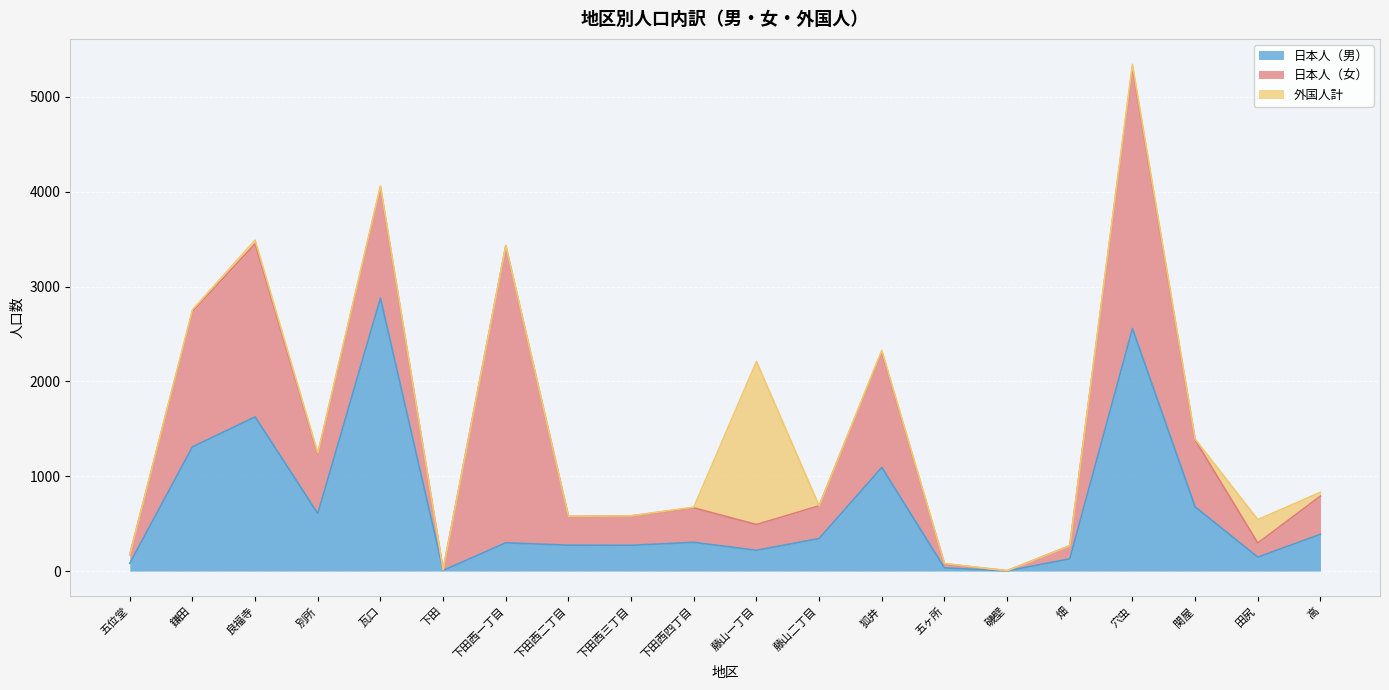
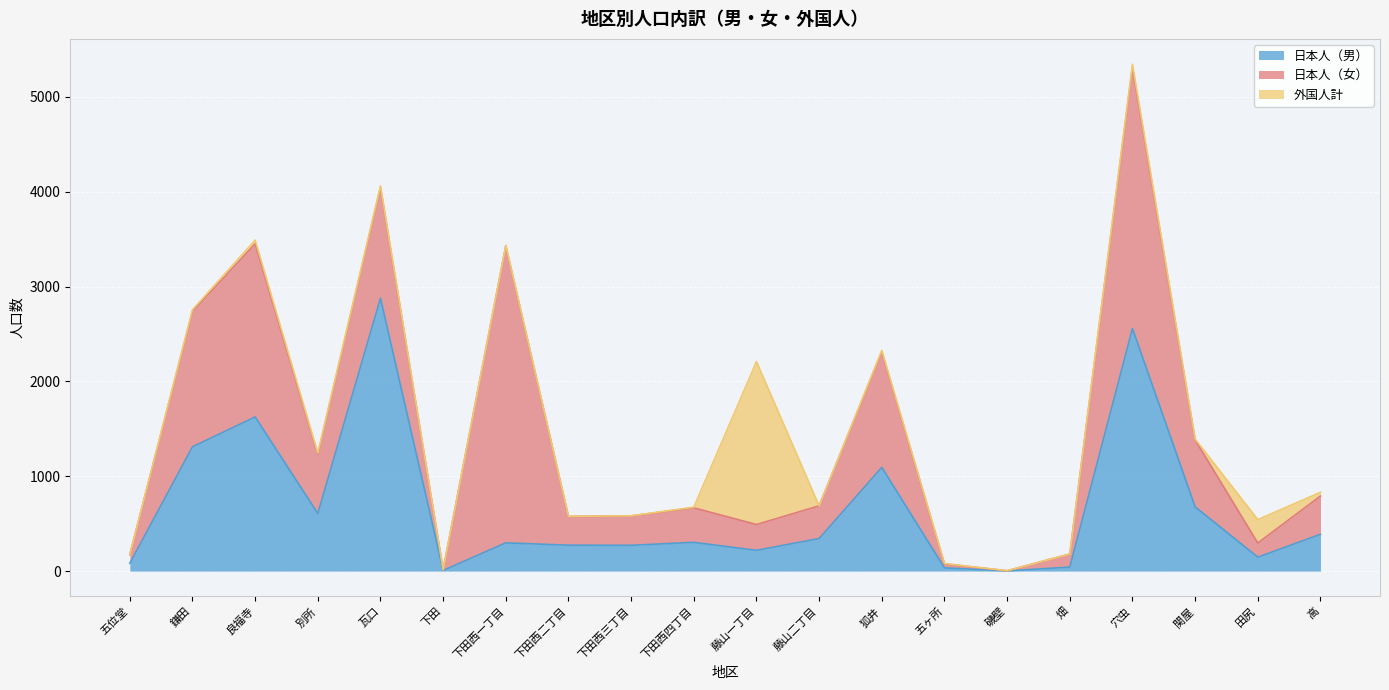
日本人（男）, 畑: 100 -> 0
